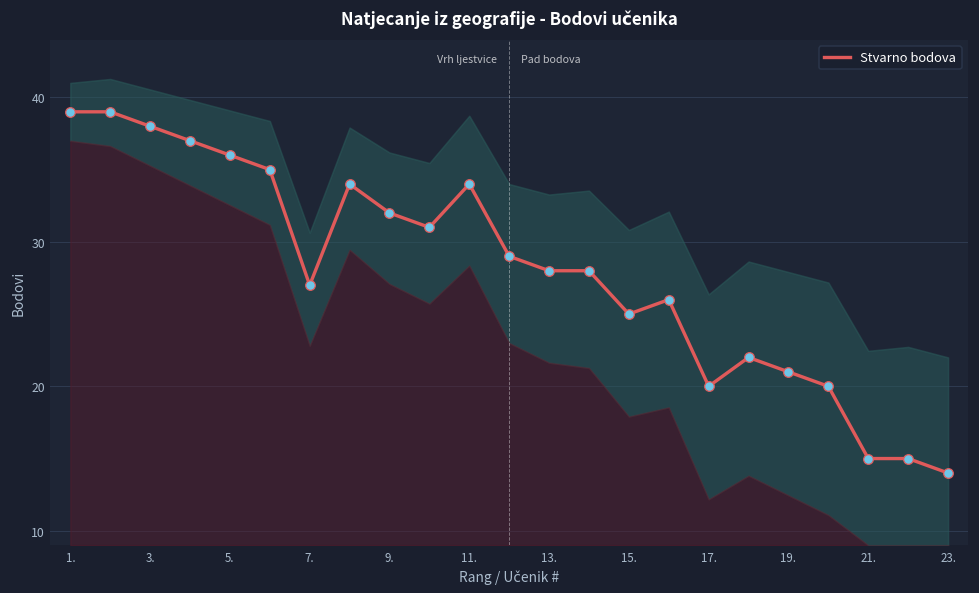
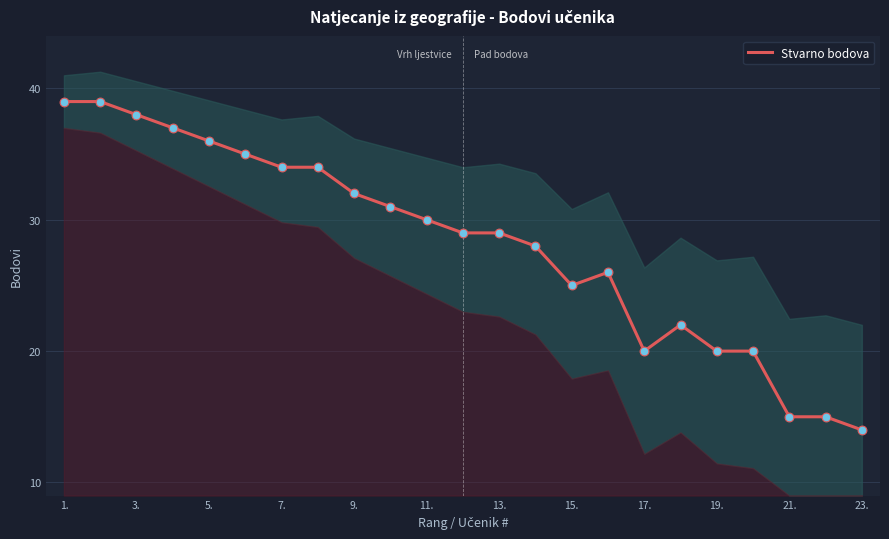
Stvarno bodova, 7.: 27 -> 34
Stvarno bodova, 11.: 34 -> 30
Stvarno bodova, 13.: 28 -> 29
Stvarno bodova, 19.: 21 -> 20
